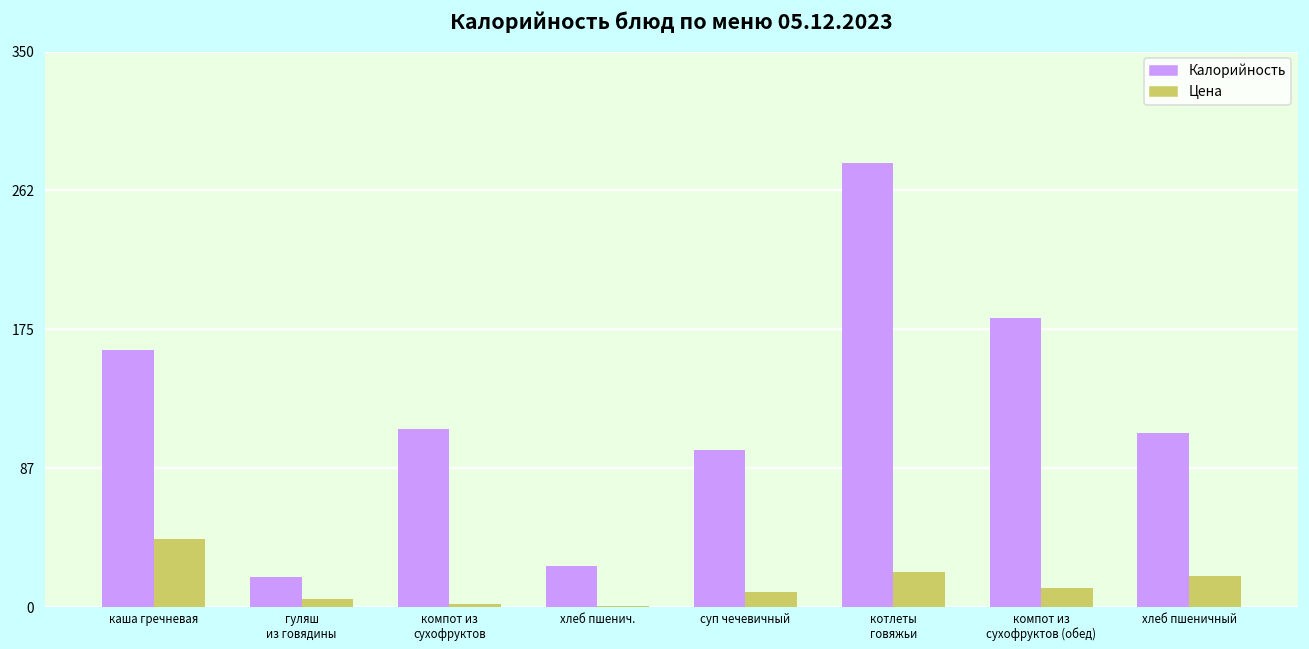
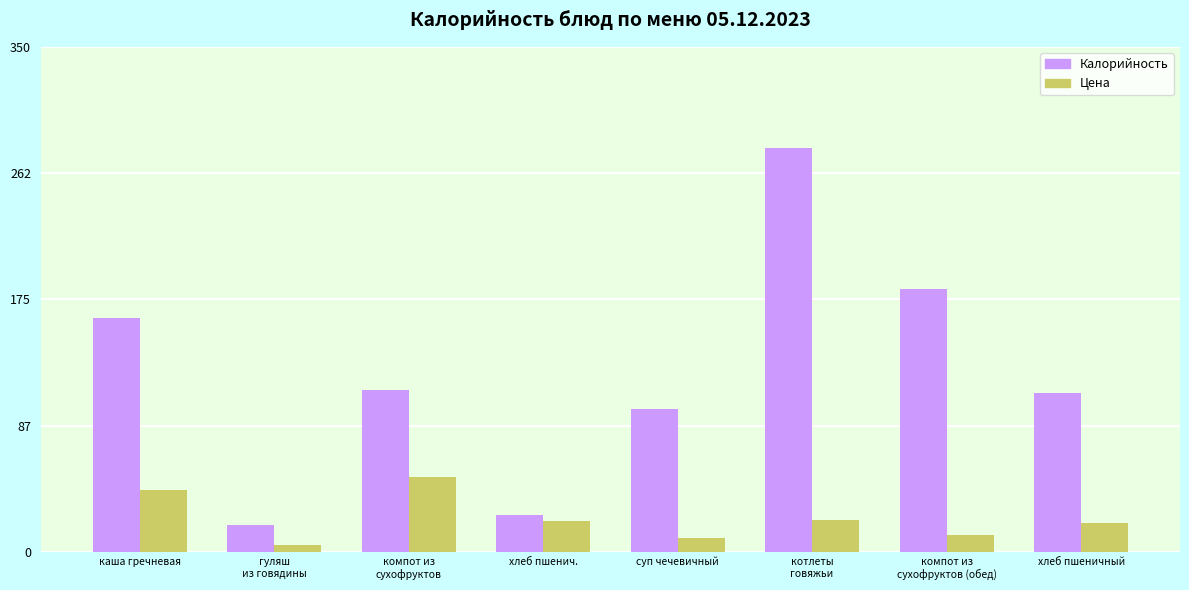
Цена, компот из сухофруктов: 2 -> 52
Цена, хлеб пшенич.: 1 -> 22
